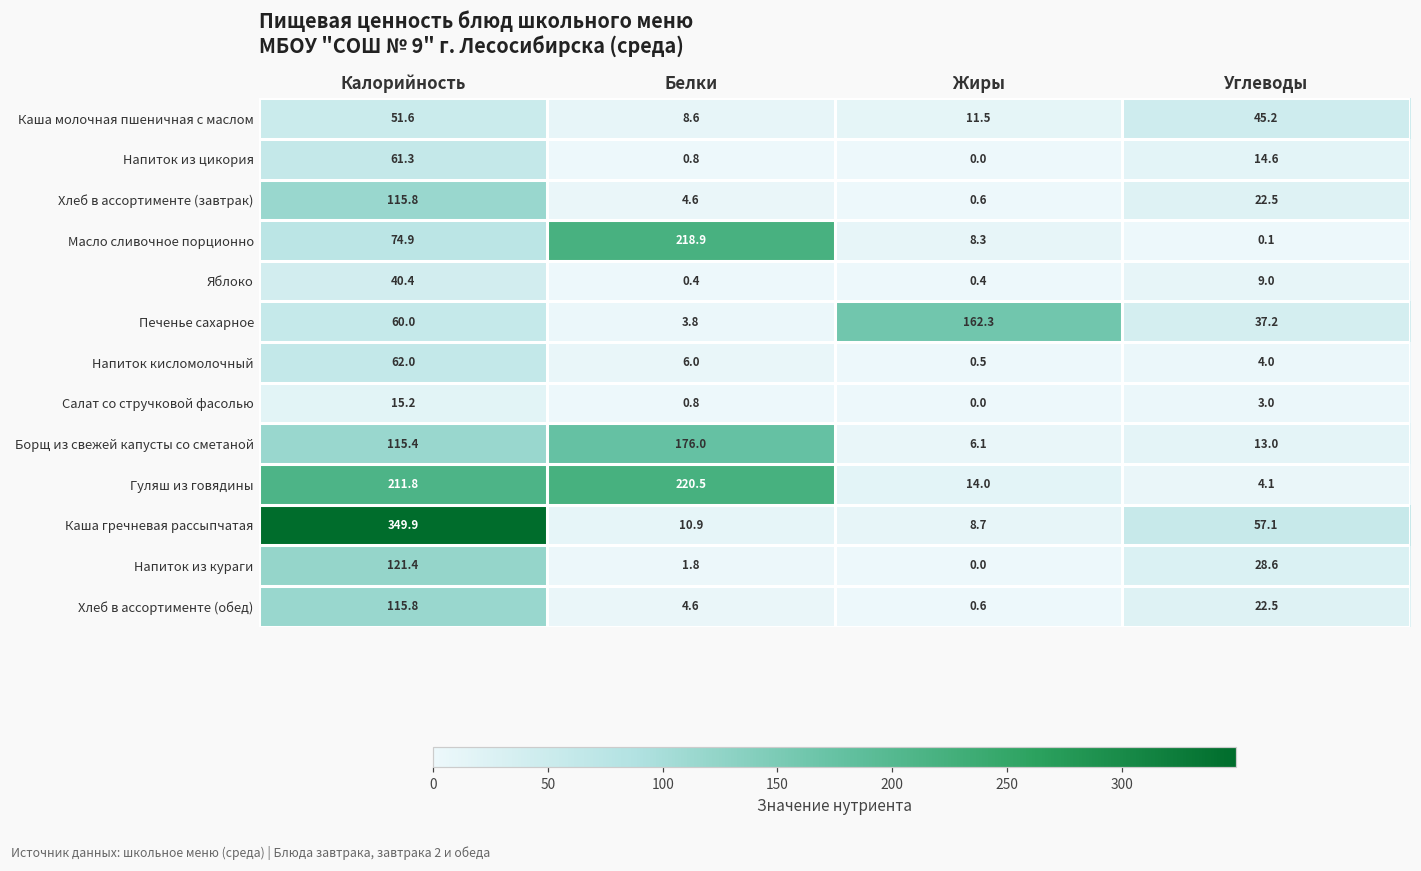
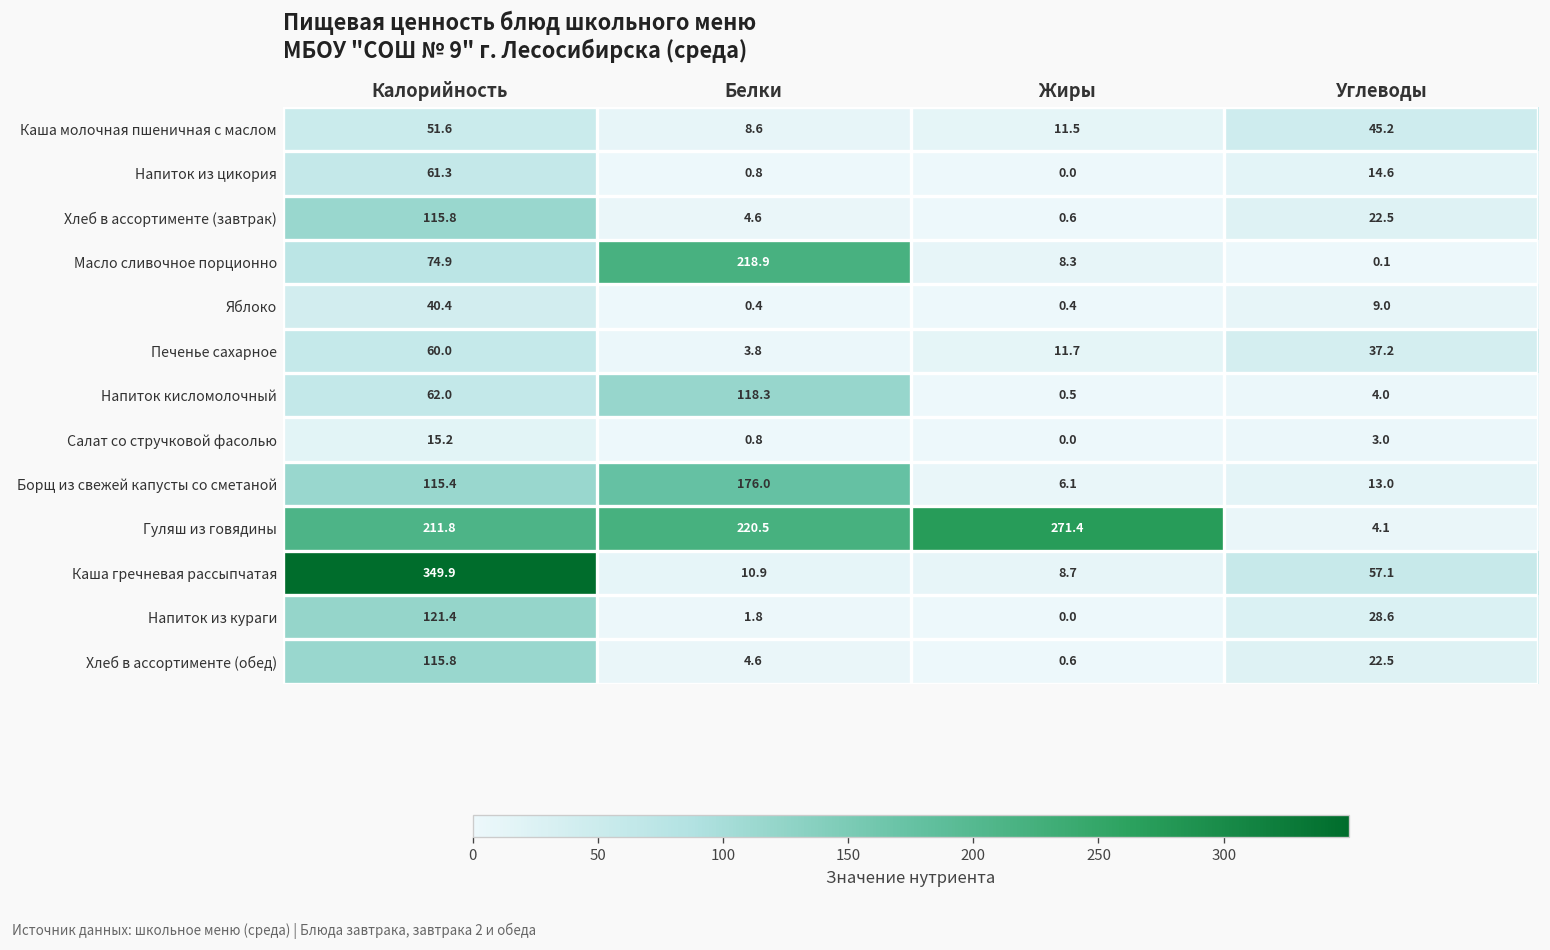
Печенье сахарное, Жиры: 162.3 -> 11.7
Напиток кисломолочный, Белки: 6.0 -> 118.3
Гуляш из говядины, Жиры: 14.0 -> 271.4
